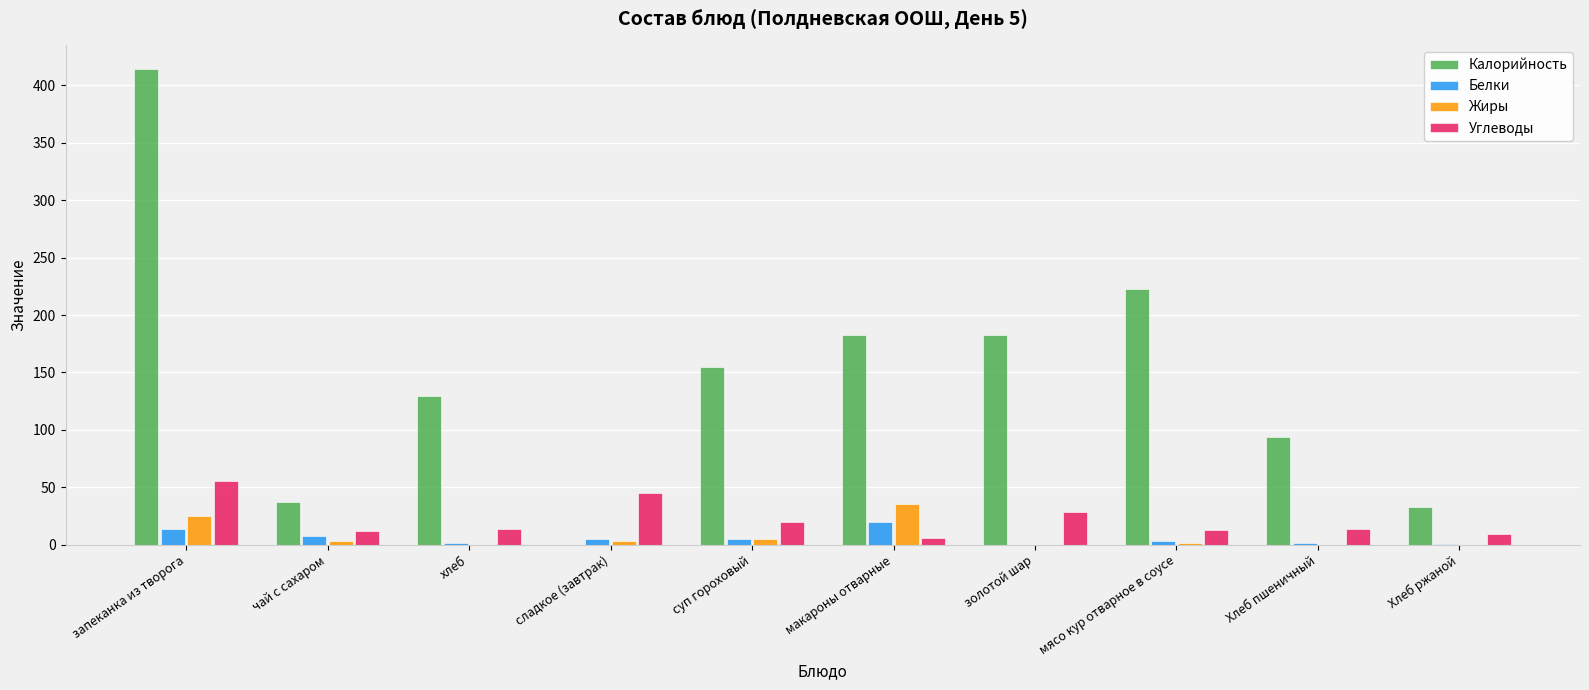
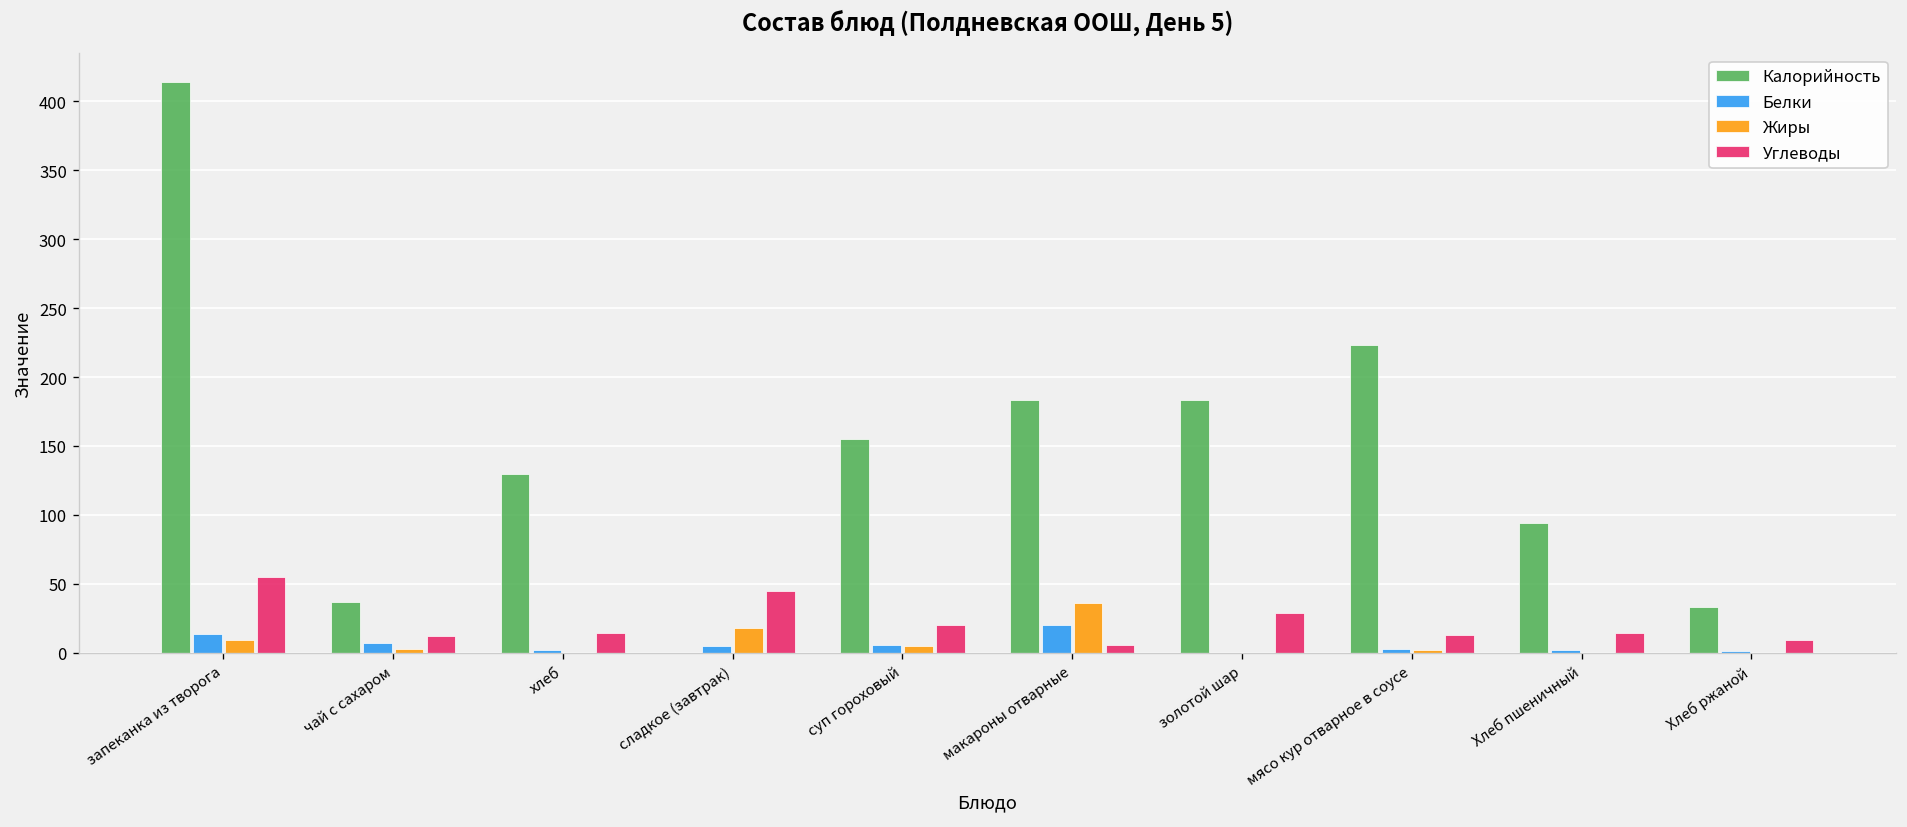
Жиры, запеканка из творога: 25 -> 10
Жиры, сладкое (завтрак): 3 -> 18
